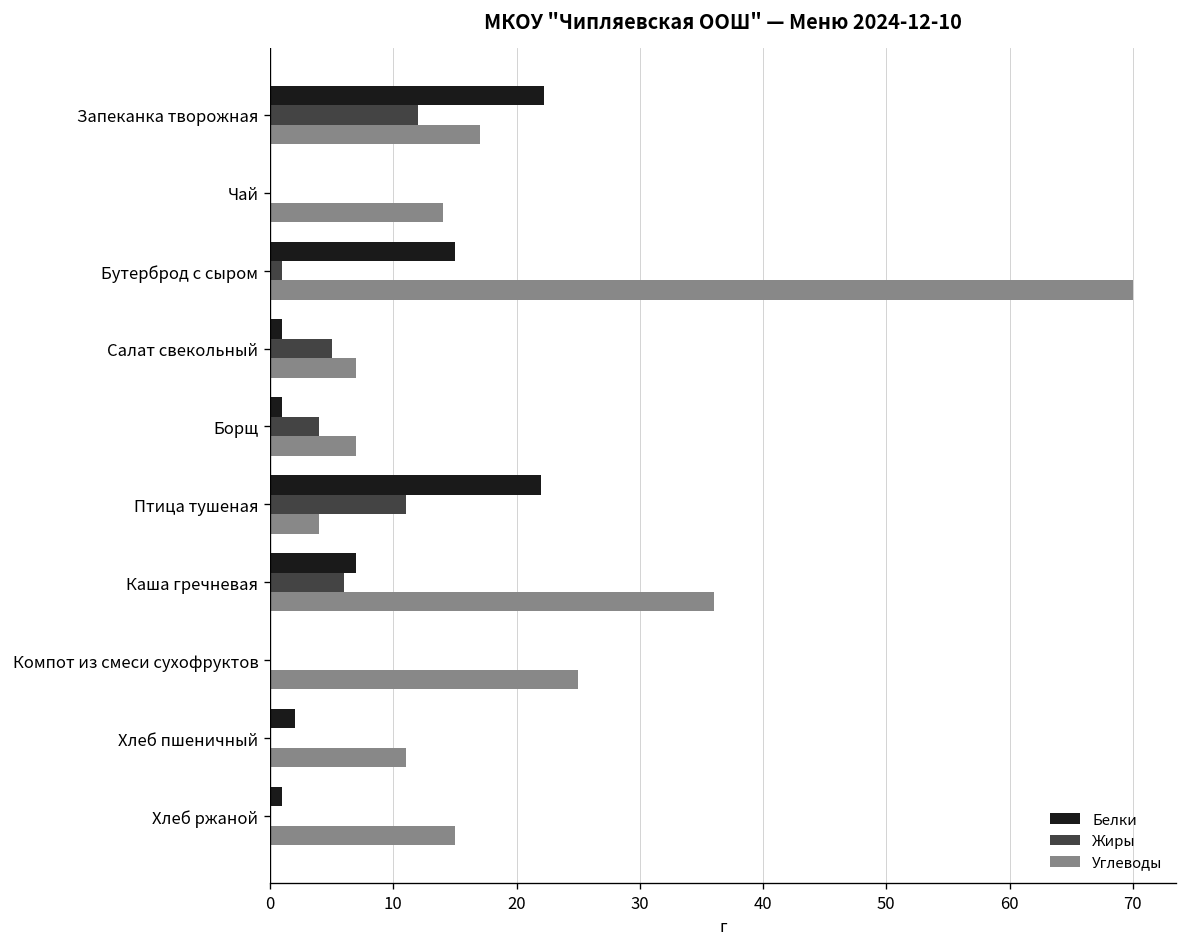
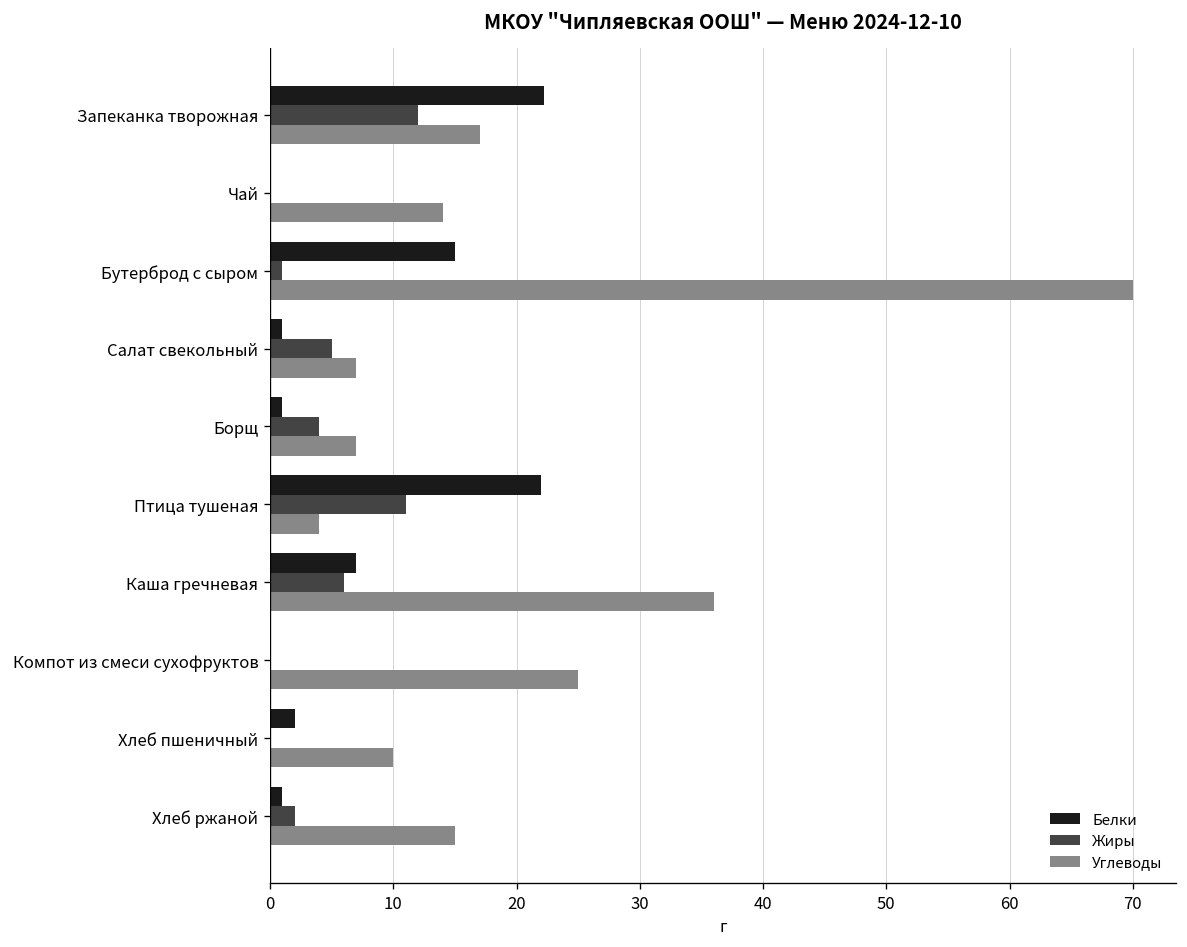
Углеводы, Хлеб пшеничный: 11 -> 10
Жиры, Хлеб ржаной: 0 -> 2
